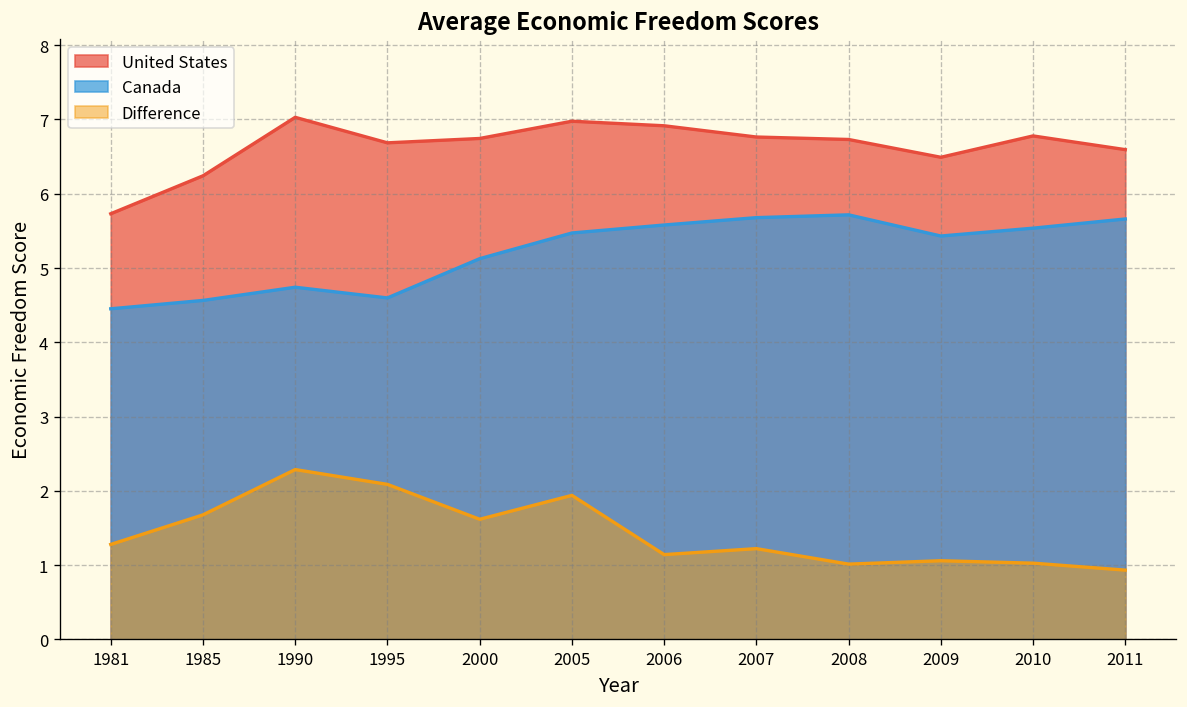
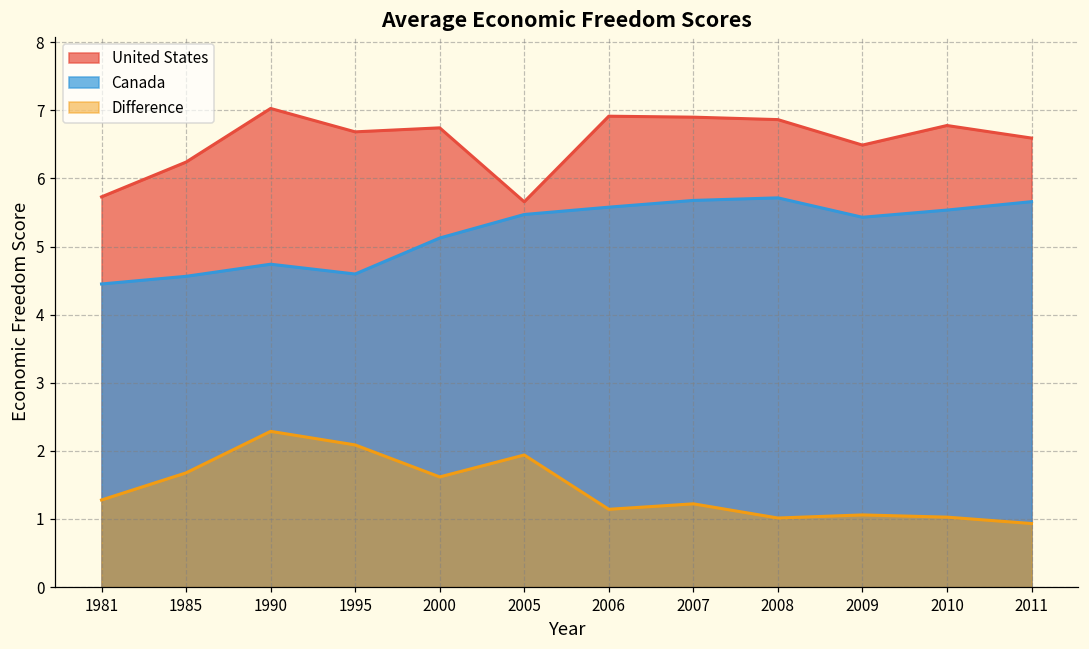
United States, 2005: 7.0 -> 5.7
United States, 2007: 6.8 -> 6.9
United States, 2008: 6.7 -> 6.9
